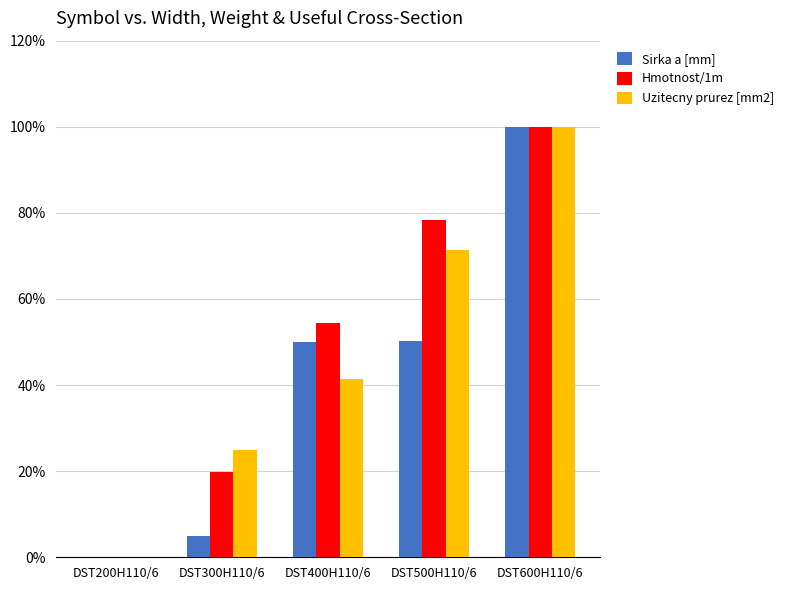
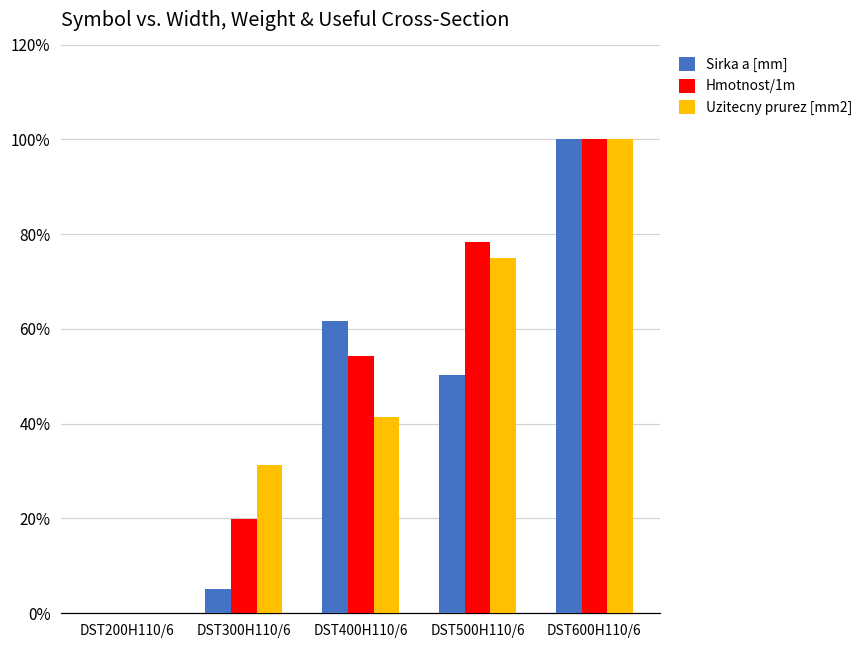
Uzitecny prurez [mm2], DST300H110/6: 25% -> 31%
Sirka a [mm], DST400H110/6: 50% -> 62%
Uzitecny prurez [mm2], DST500H110/6: 71% -> 75%
